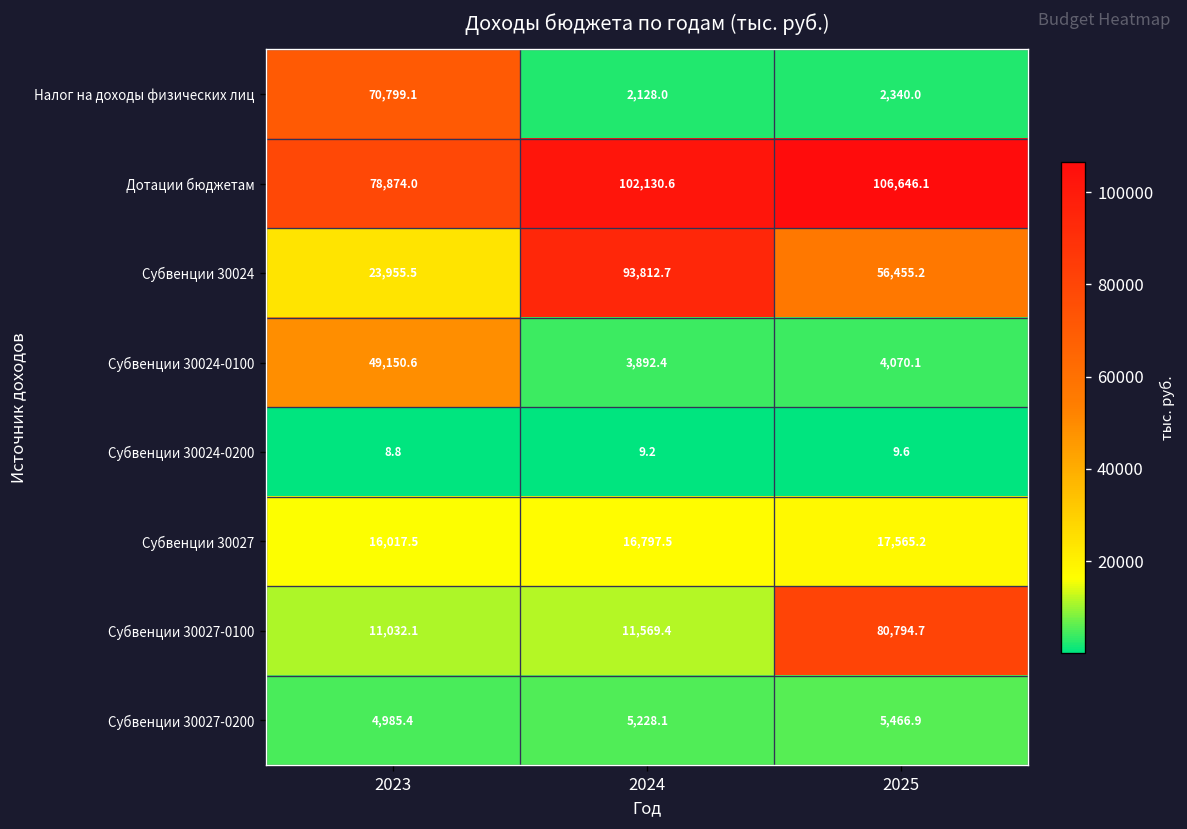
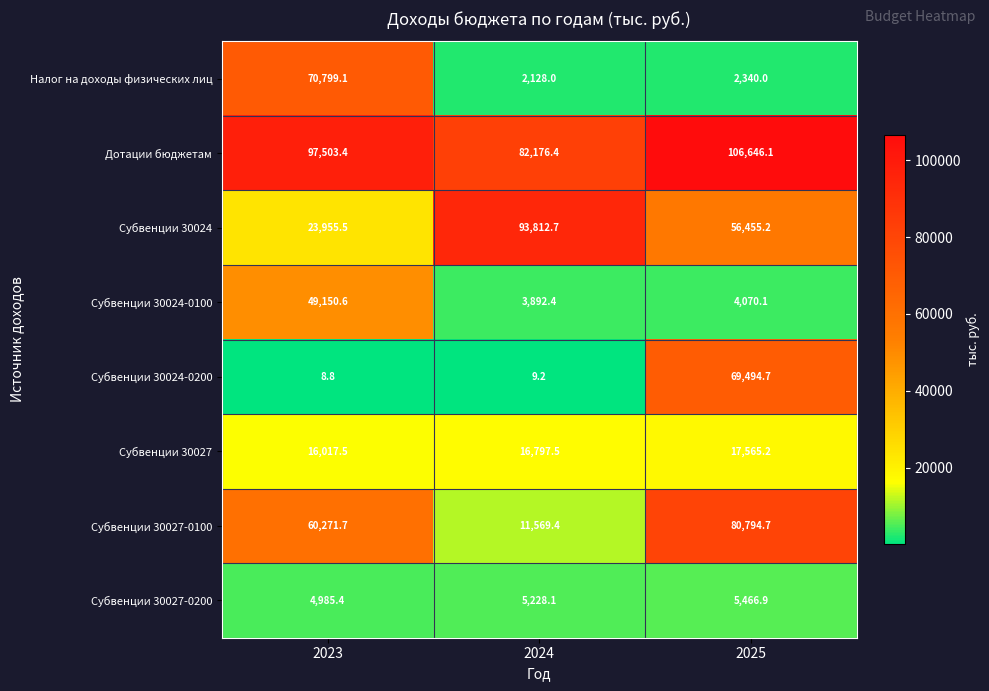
Дотации бюджетам, 2023: 78,874.0 -> 97,503.4
Дотации бюджетам, 2024: 102,130.6 -> 82,176.4
Субвенции 30024-0200, 2025: 9.6 -> 69,494.7
Субвенции 30027-0100, 2023: 11,032.1 -> 60,271.7
